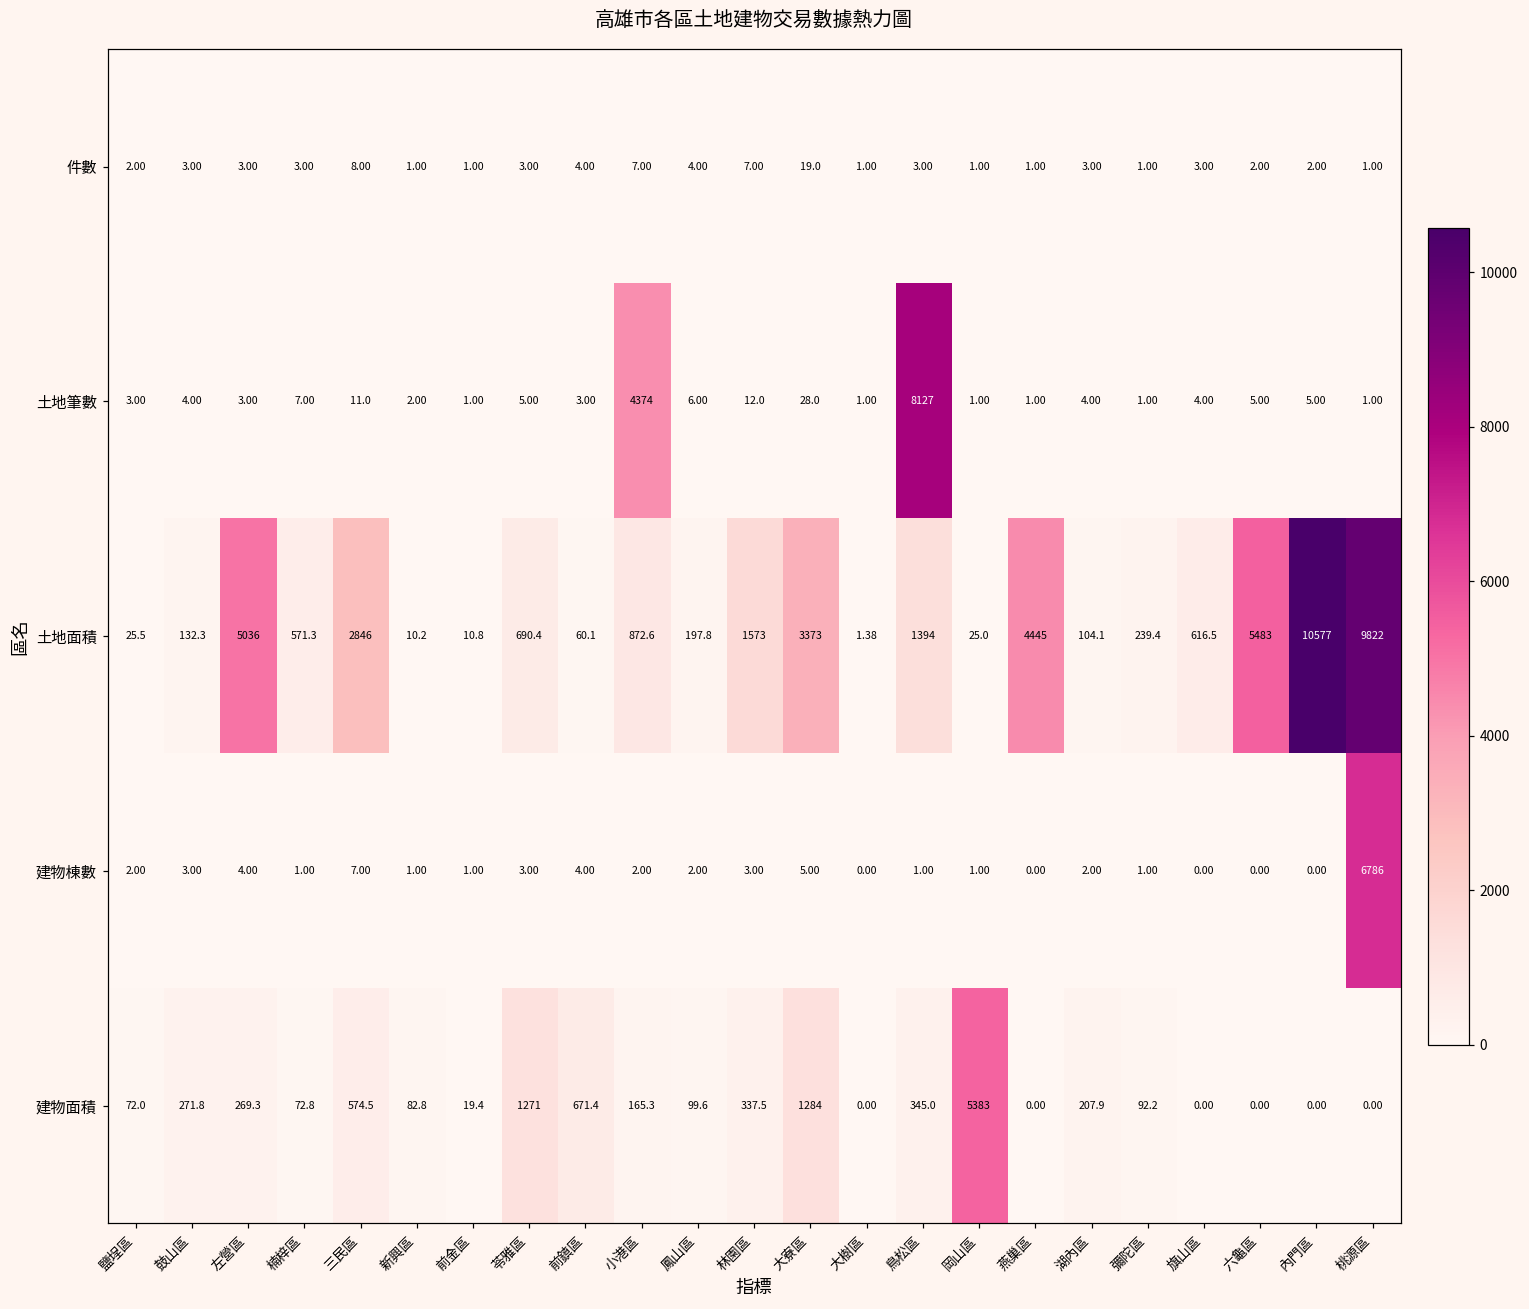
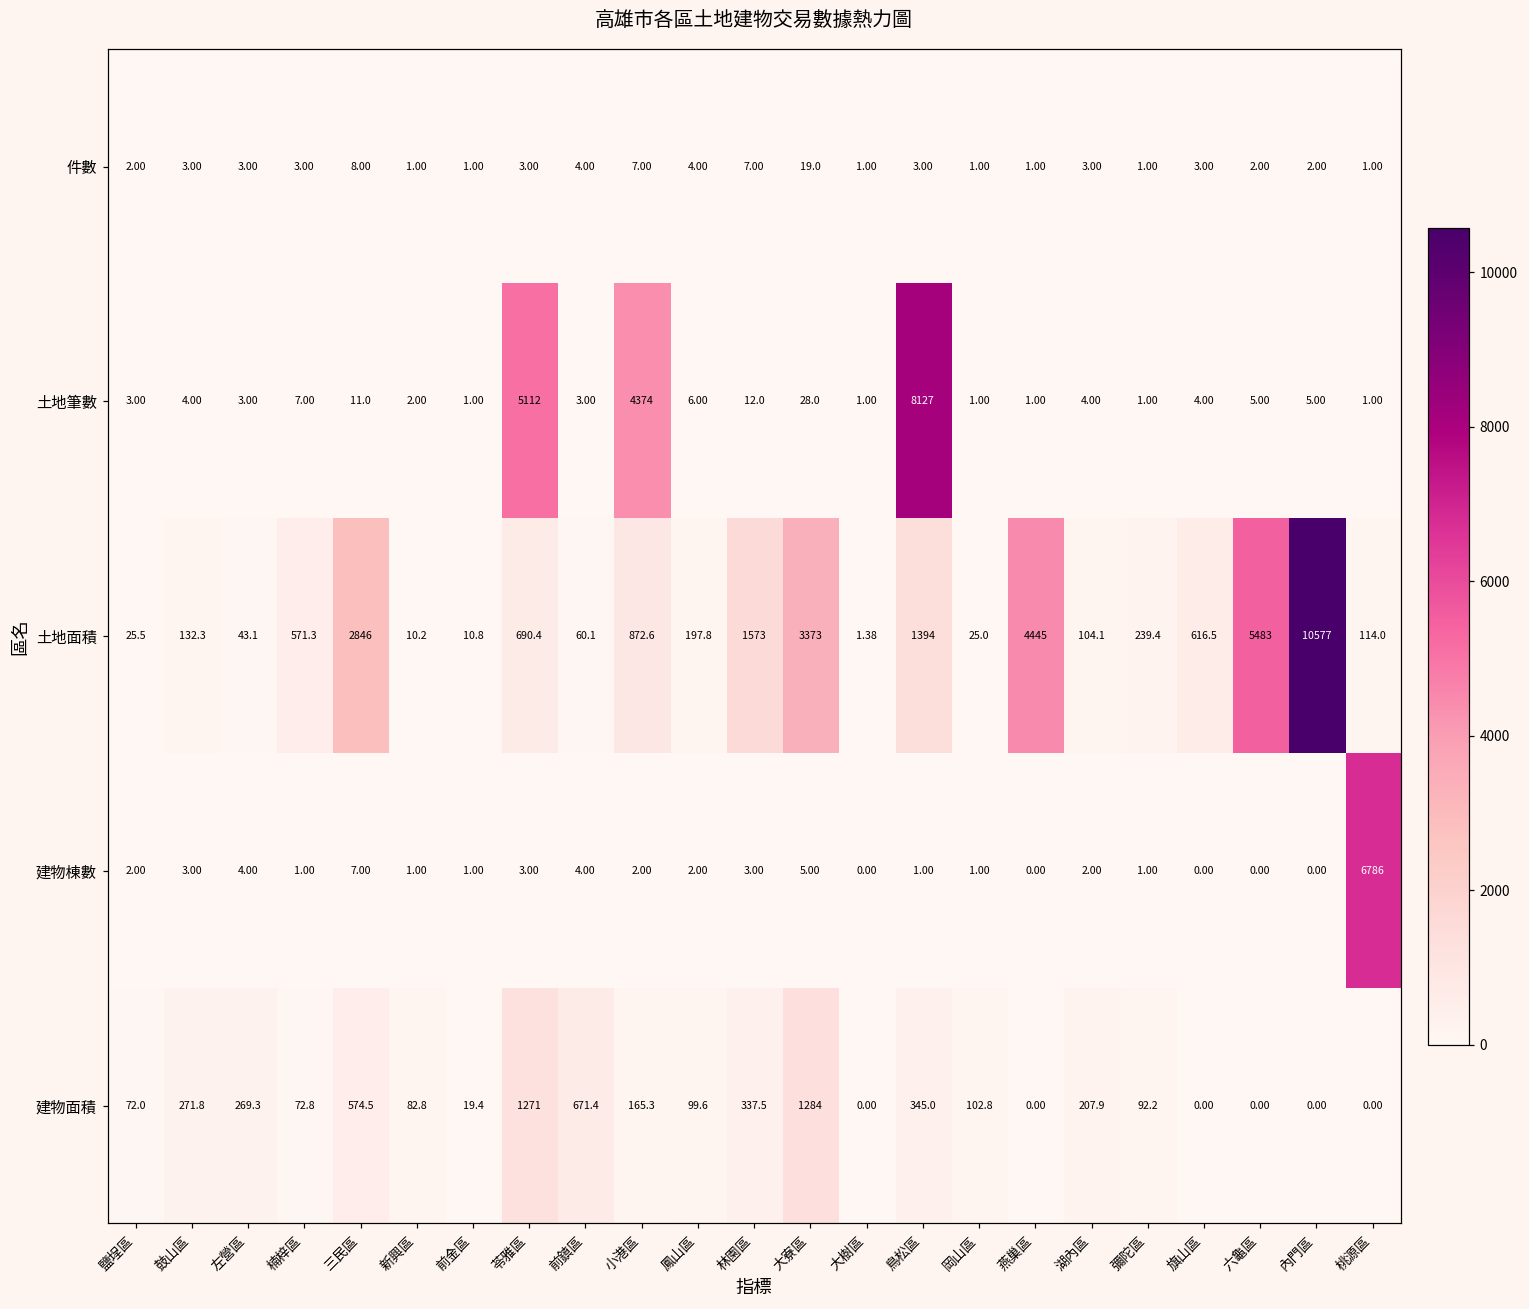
土地筆數, 苓雅區: 5.00 -> 5112
土地面積, 左營區: 5036 -> 43.1
土地面積, 桃源區: 9822 -> 114.0
建物面積, 岡山區: 5383 -> 102.8
